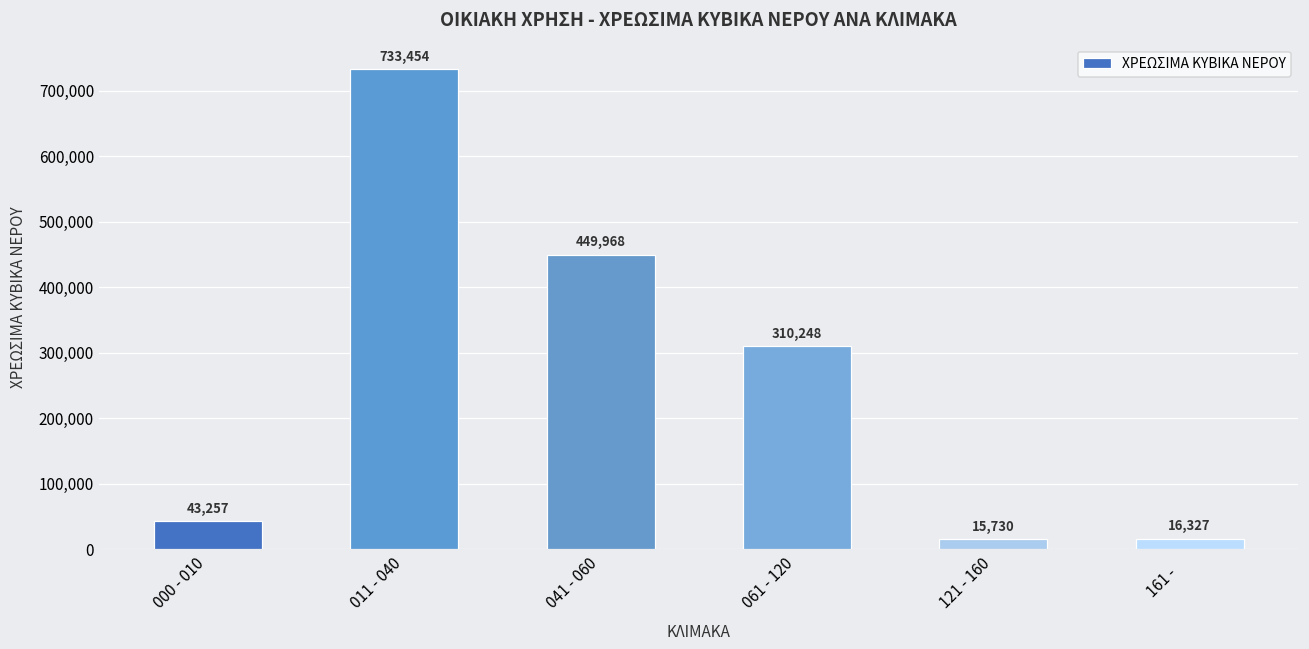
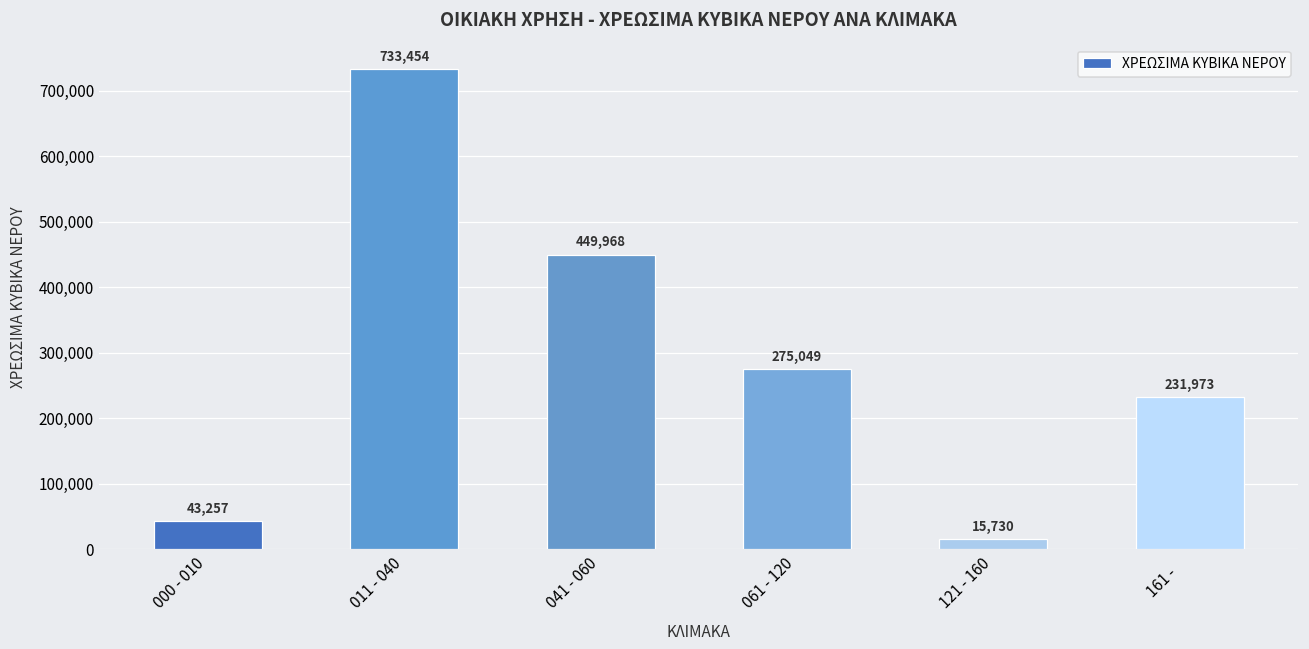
061 - 120: 310,248 -> 275,049
161 -: 16,327 -> 231,973
